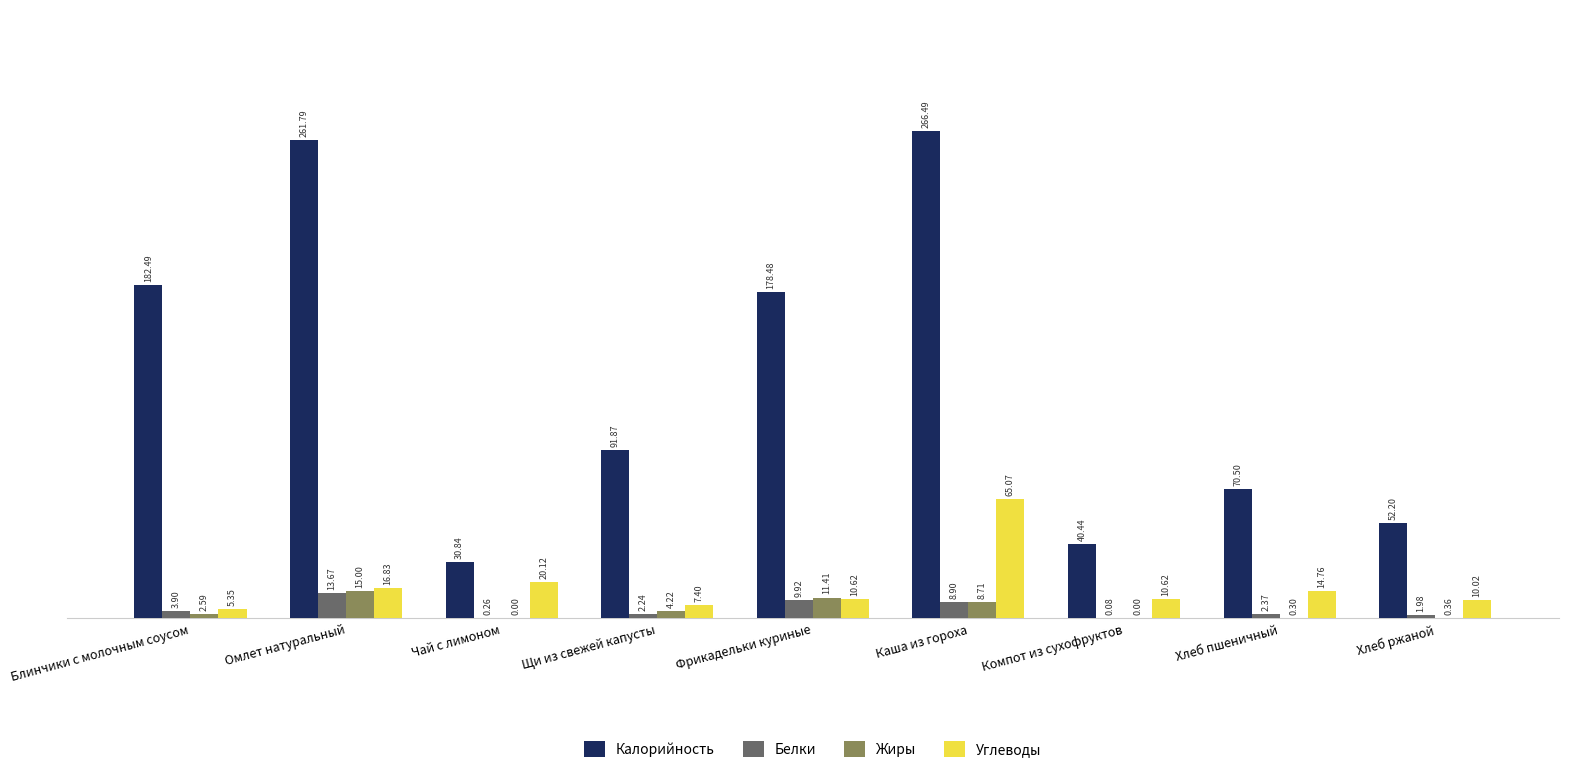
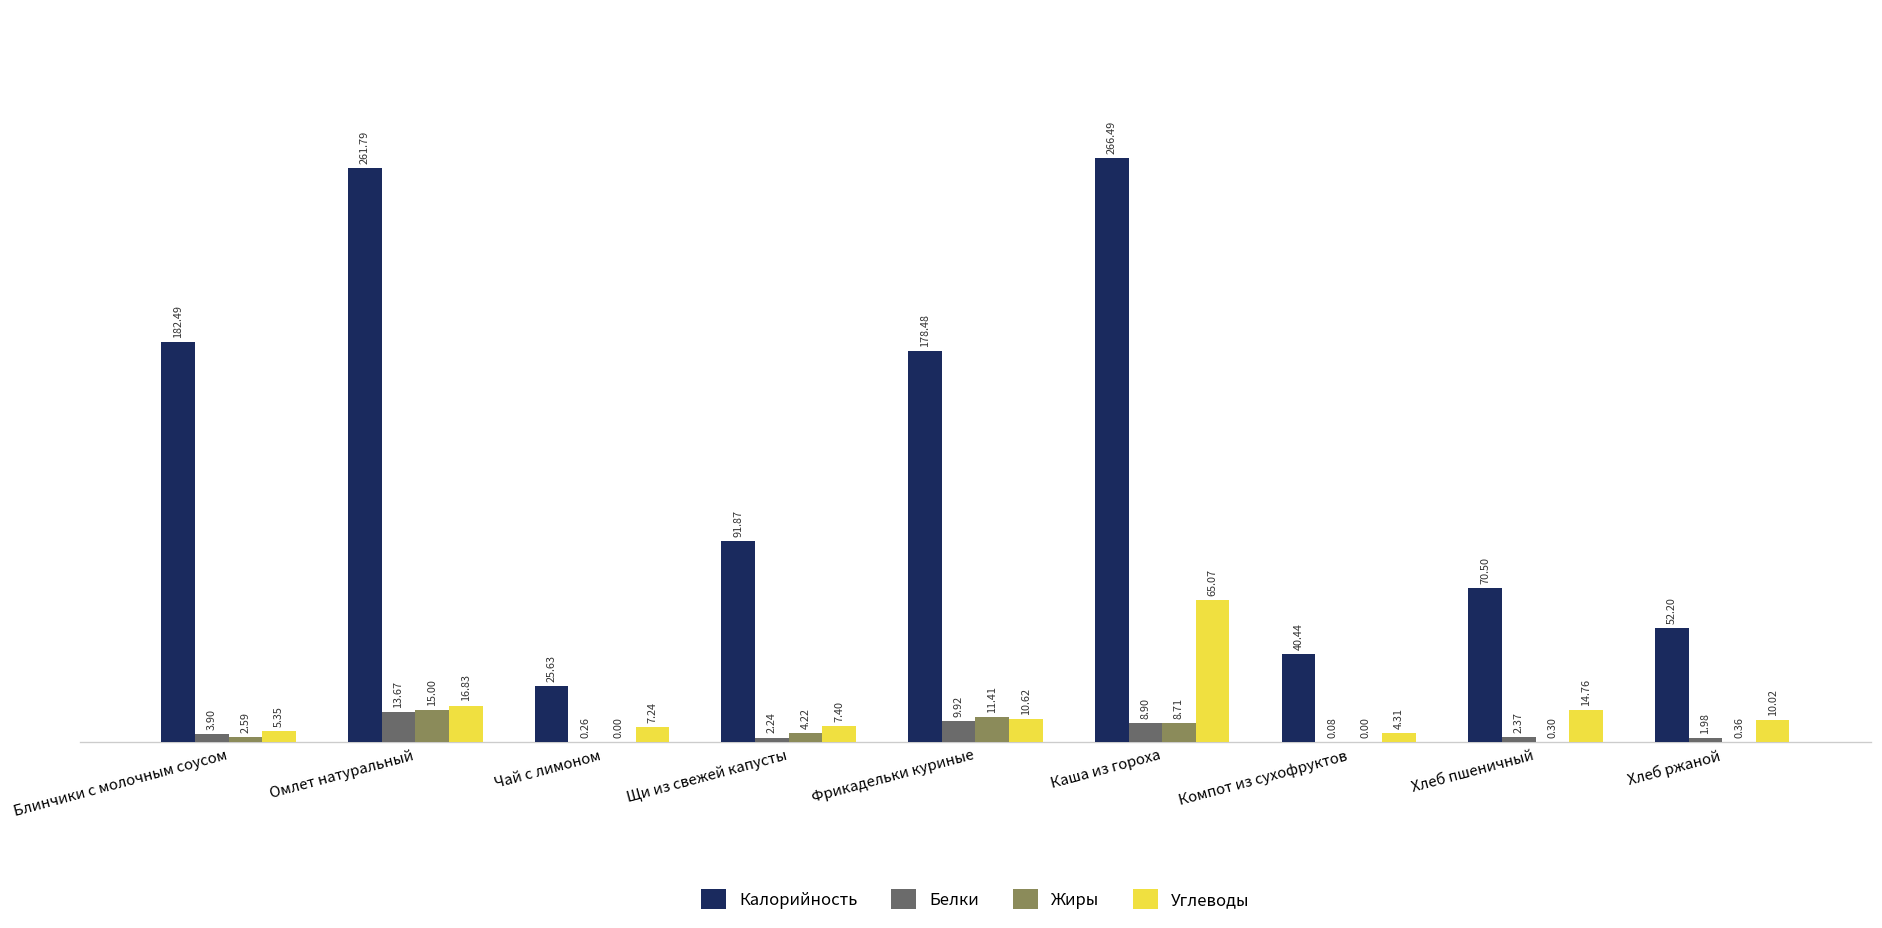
Калорийность, Чай с лимоном: 30.84 -> 25.63
Углеводы, Чай с лимоном: 20.12 -> 7.24
Углеводы, Компот из сухофруктов: 10.62 -> 4.31
